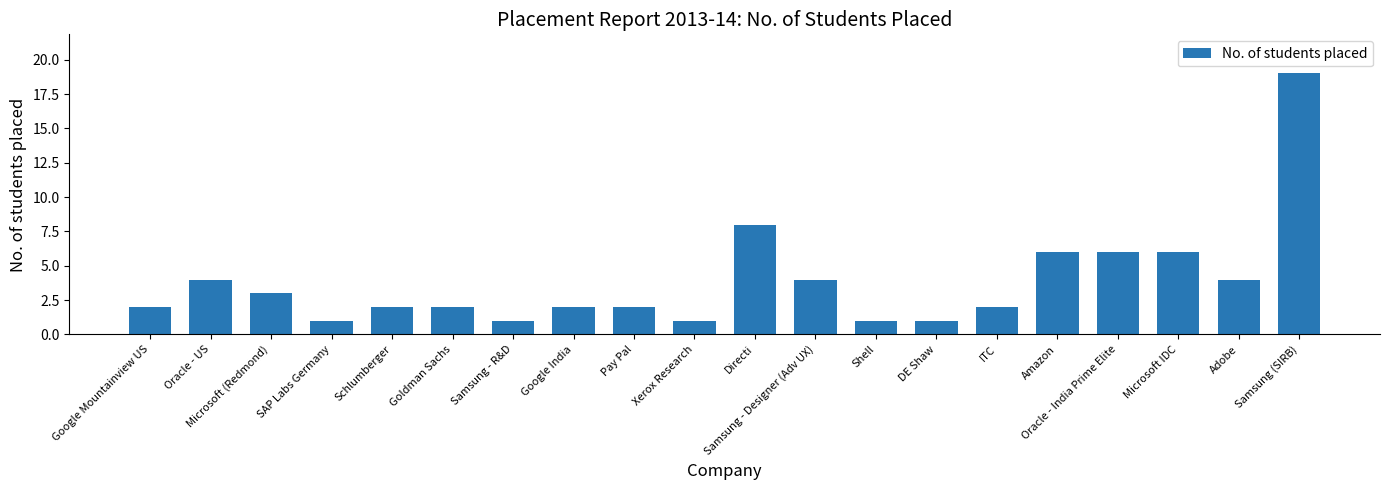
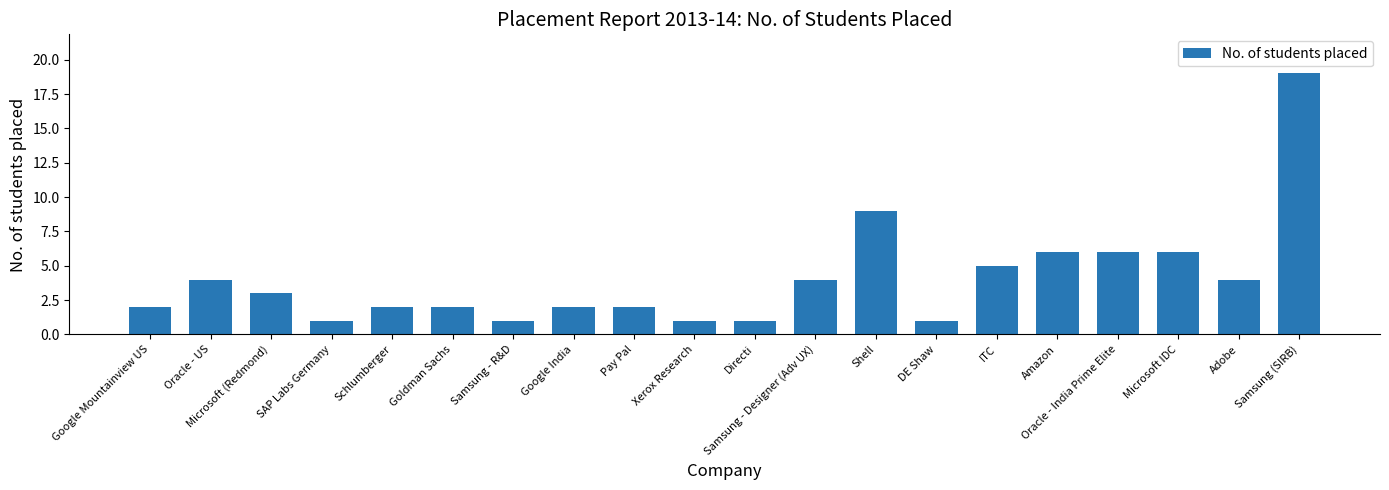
Directi: 8 -> 1
Shell: 1 -> 9
ITC: 2 -> 5
